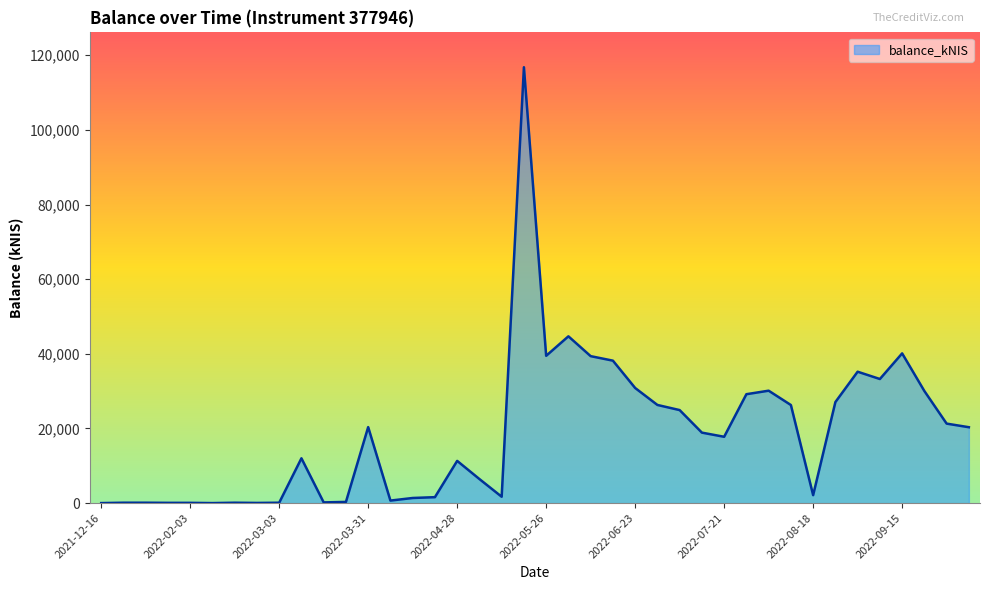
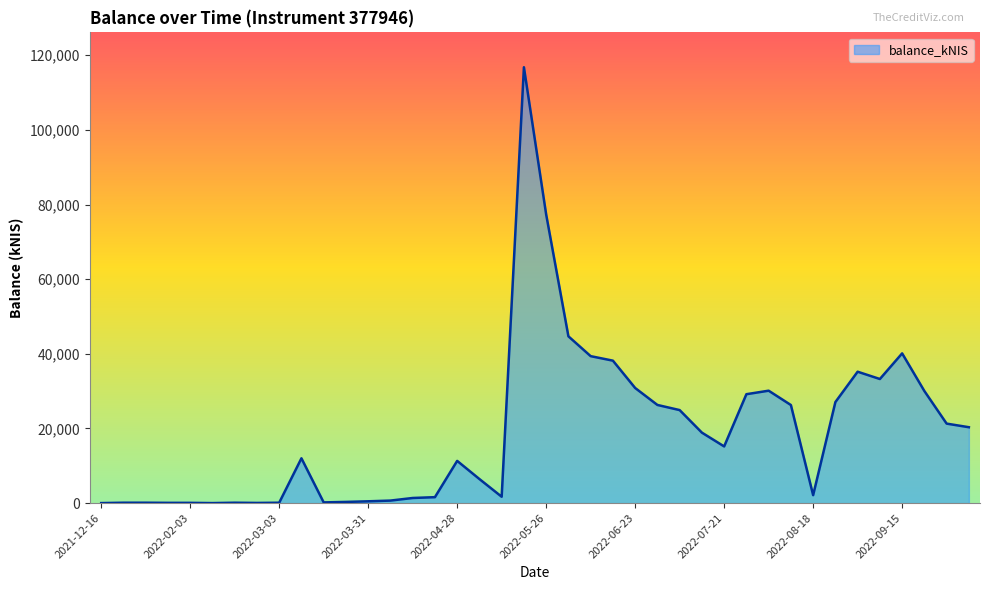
2022-03-31: 20,000 -> 0
2022-05-26: 39,000 -> 77,000
2022-07-21: 18,000 -> 15,000
